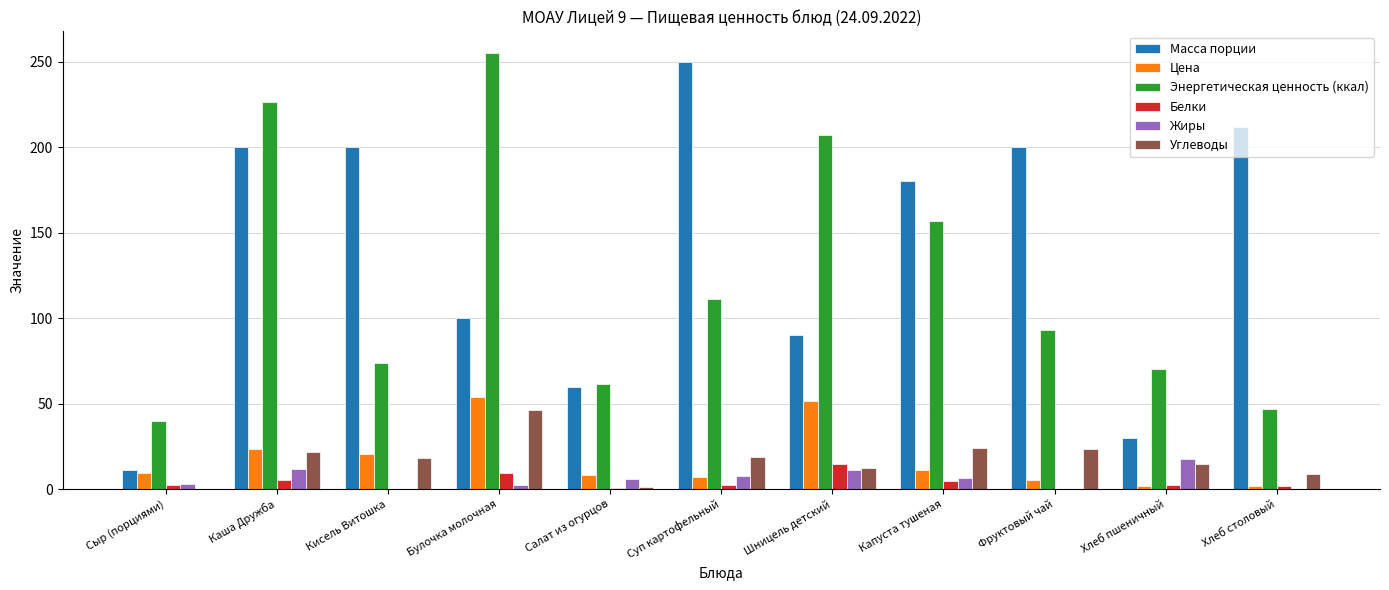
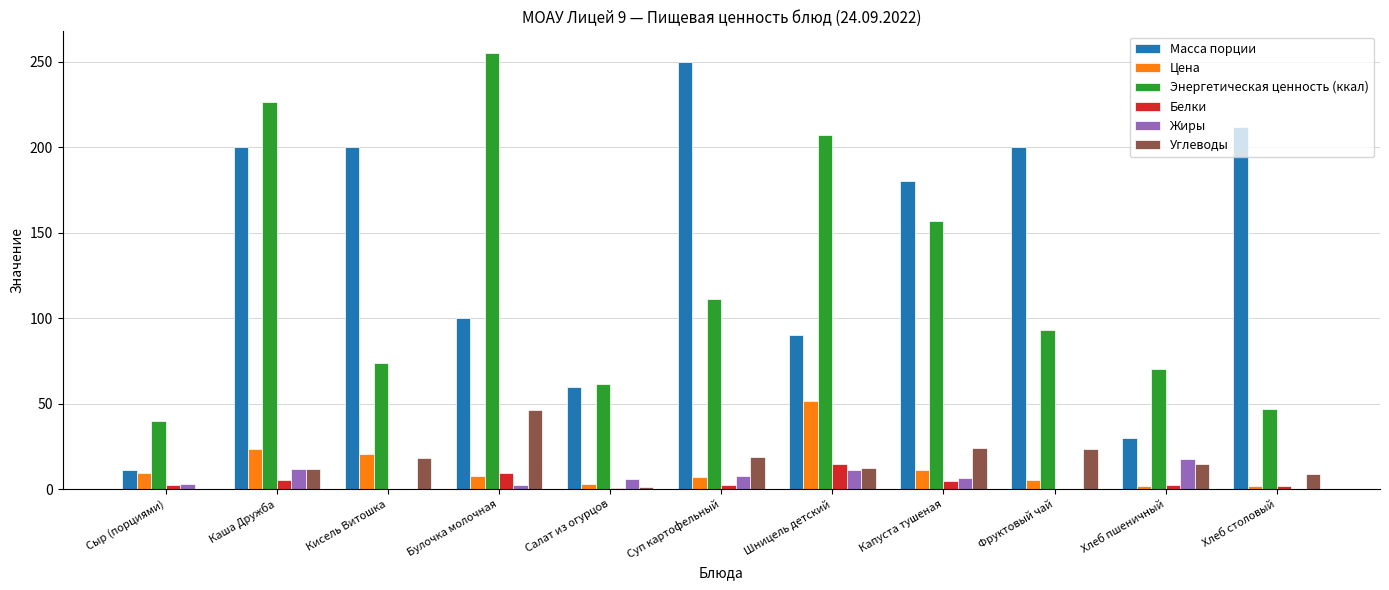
Углеводы, Каша Дружба: 22 -> 12
Цена, Булочка молочная: 54 -> 8
Цена, Салат из огурцов: 8 -> 3
